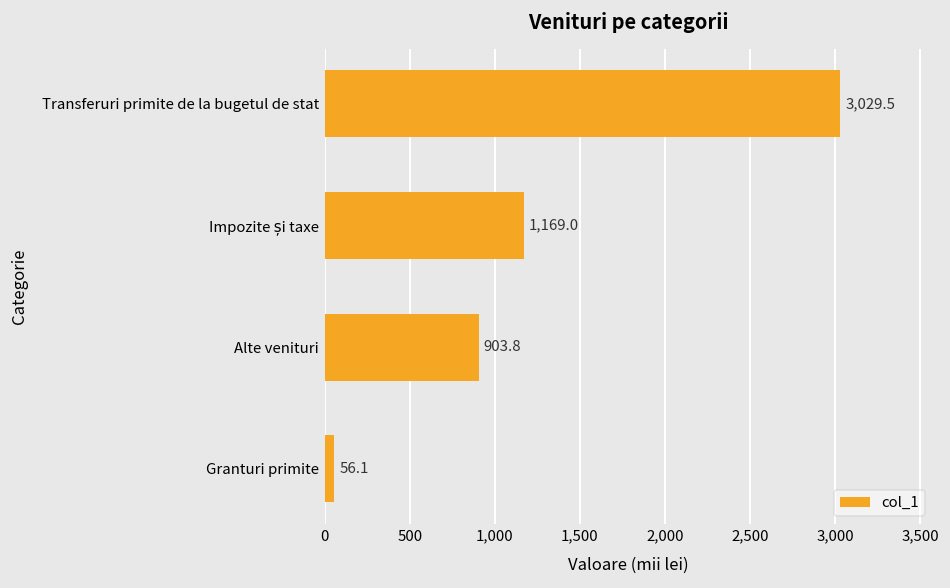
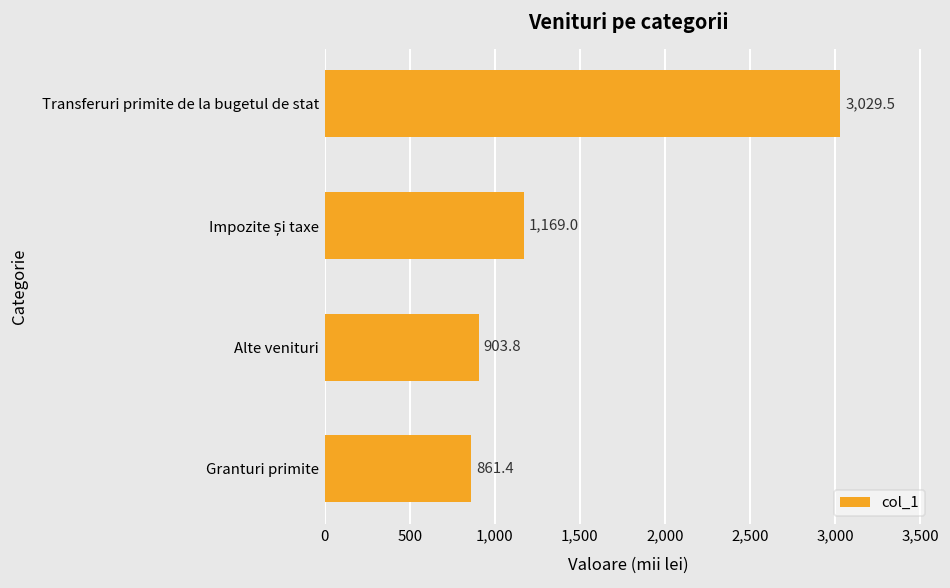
Granturi primite: 56.1 -> 861.4
